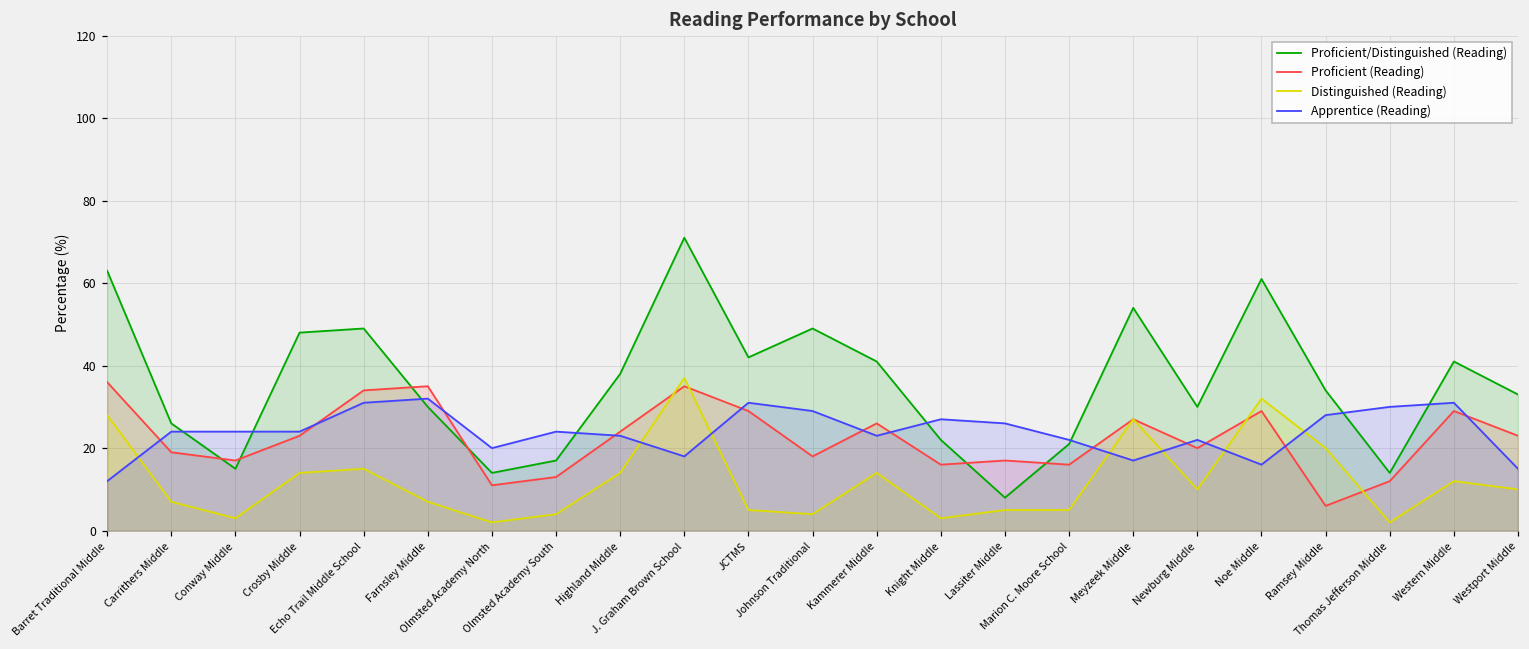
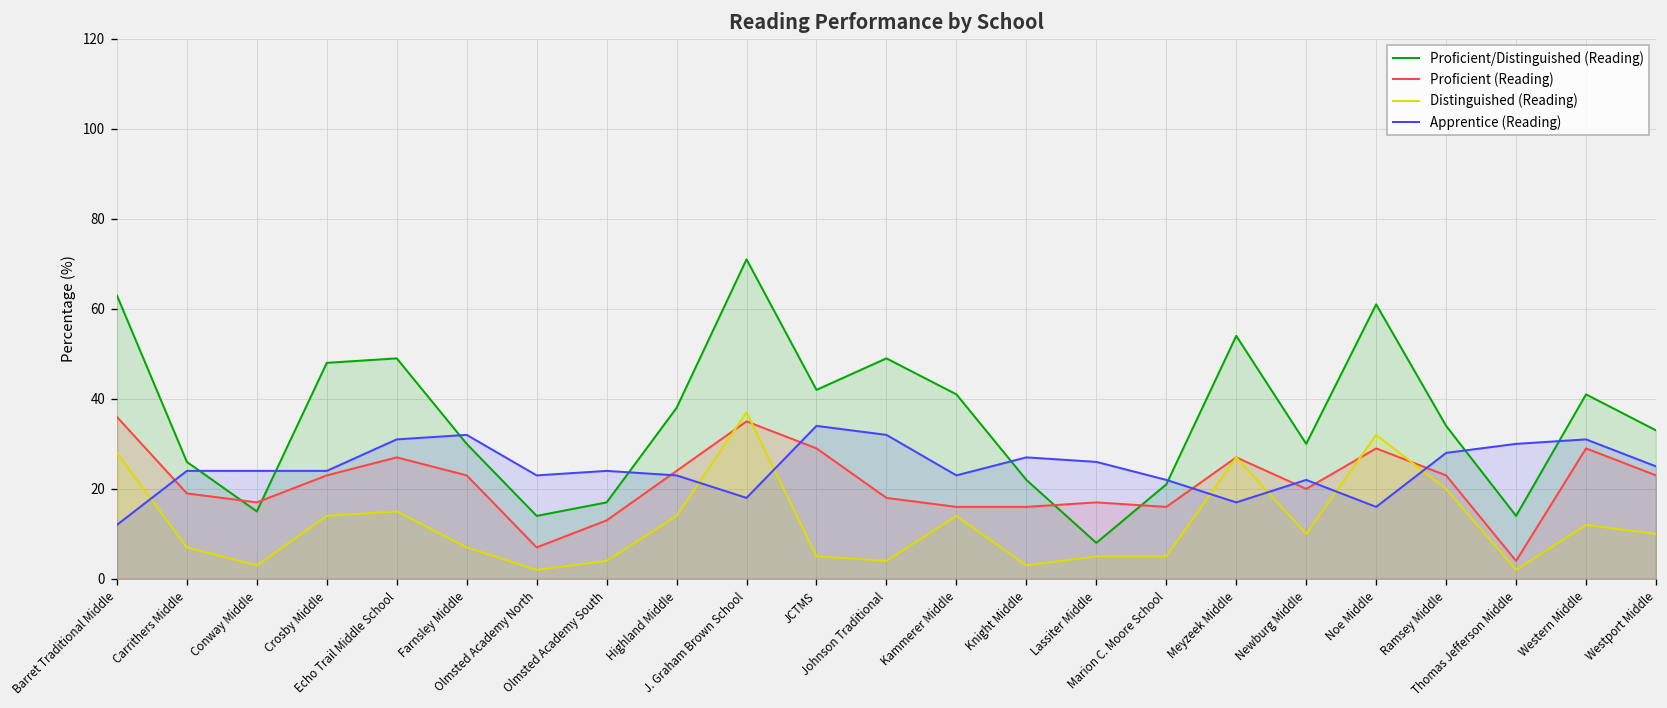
Proficient (Reading), Echo Trail Middle School: 34 -> 27
Proficient (Reading), Farnsley Middle: 35 -> 23
Proficient (Reading), Olmsted Academy North: 11 -> 7
Apprentice (Reading), Olmsted Academy North: 20 -> 23
Apprentice (Reading), JCTMS: 31 -> 34
Apprentice (Reading), Johnson Traditional: 29 -> 32
Proficient (Reading), Kammerer Middle: 26 -> 16
Proficient (Reading), Ramsey Middle: 6 -> 23
Proficient (Reading), Thomas Jefferson Middle: 12 -> 4
Apprentice (Reading), Westport Middle: 15 -> 25
